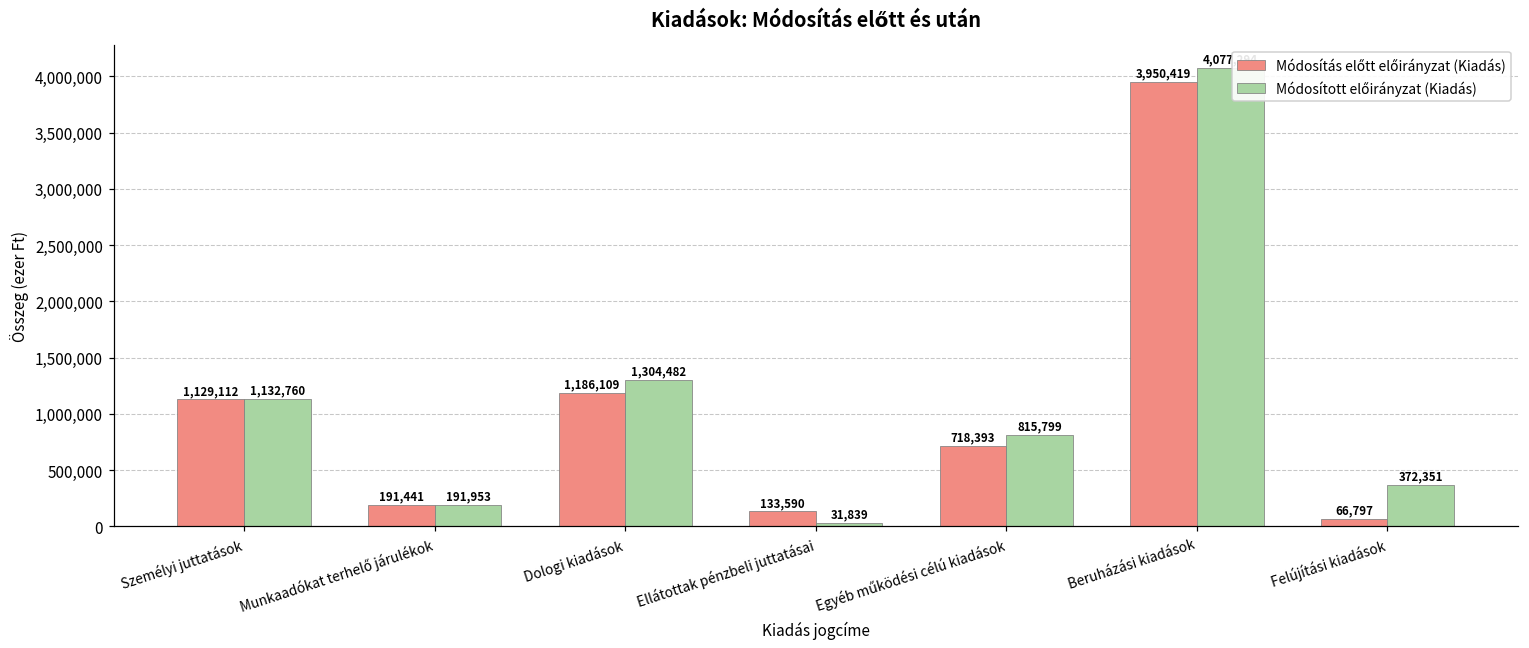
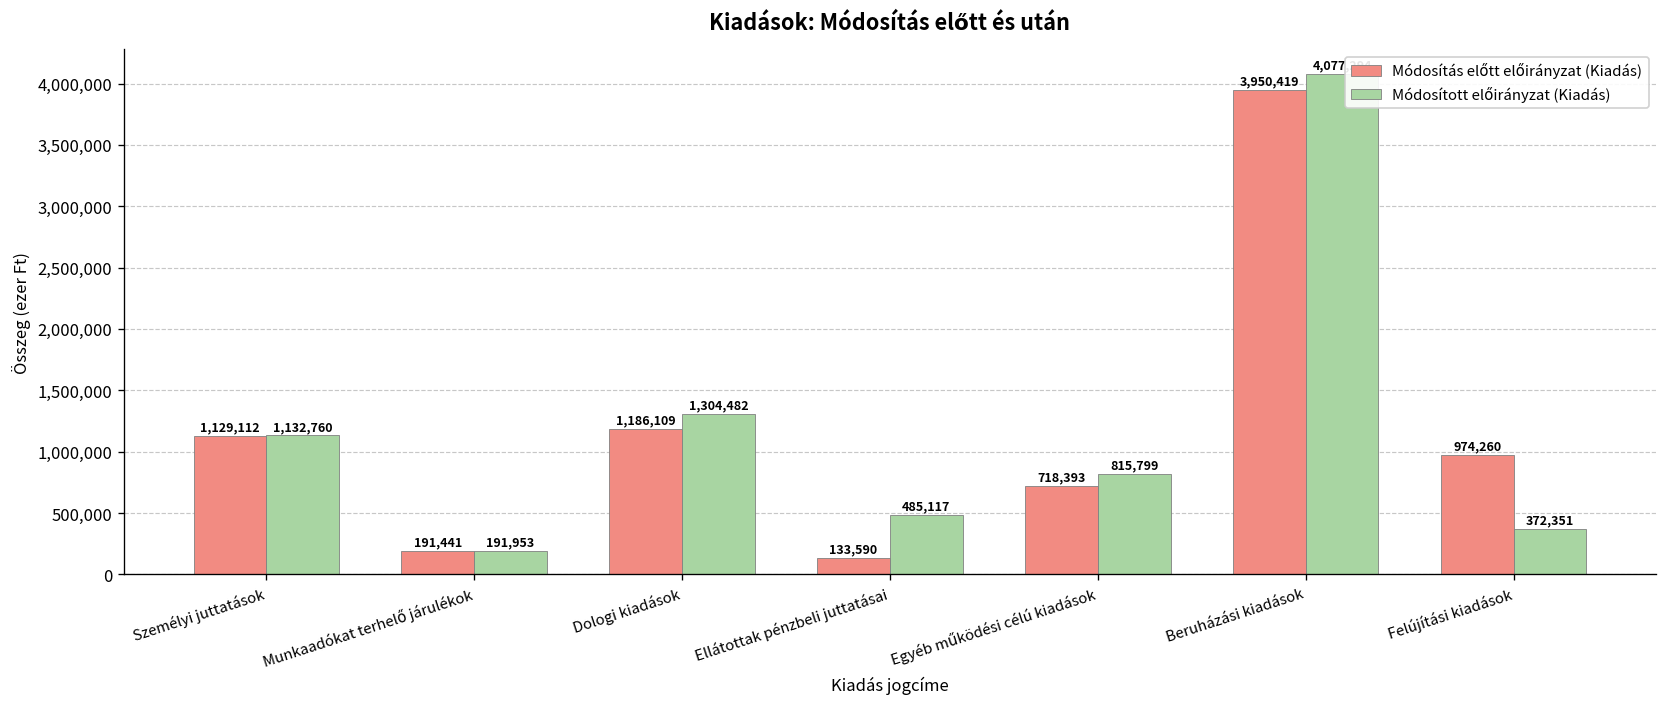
Módosított előirányzat (Kiadás), Ellátottak pénzbeli juttatásai: 31,839 -> 485,117
Módosítás előtt előirányzat (Kiadás), Felújítási kiadások: 66,797 -> 974,260
